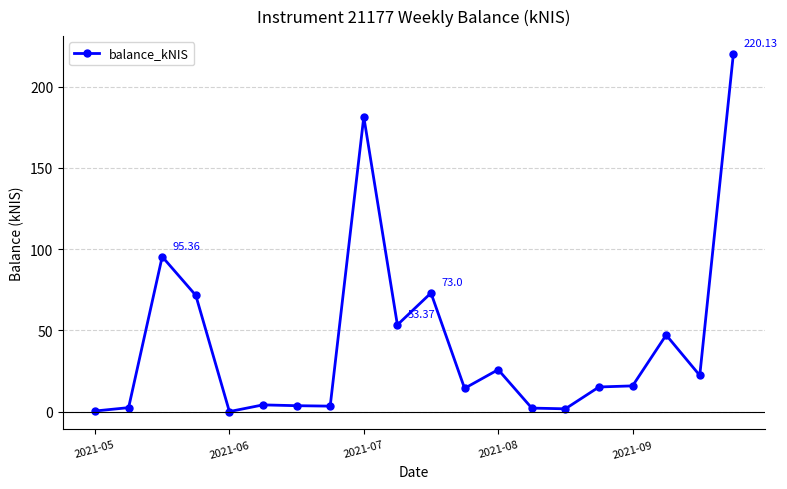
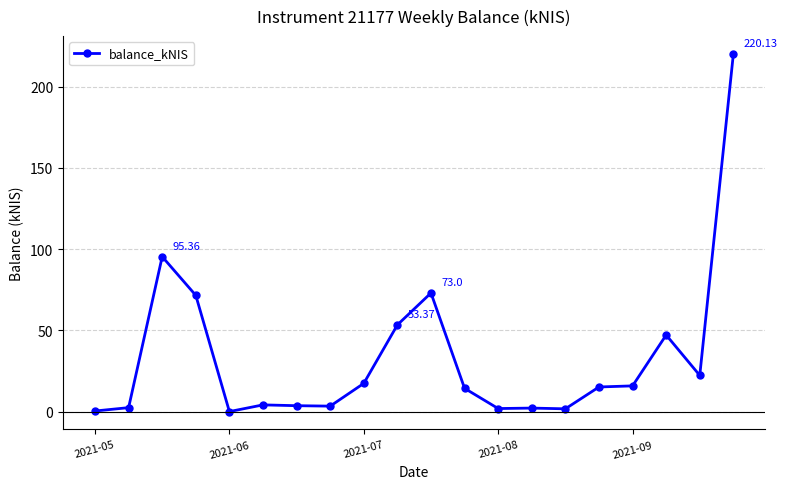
2021-07: 181 -> 17
2021-08: 26 -> 2
